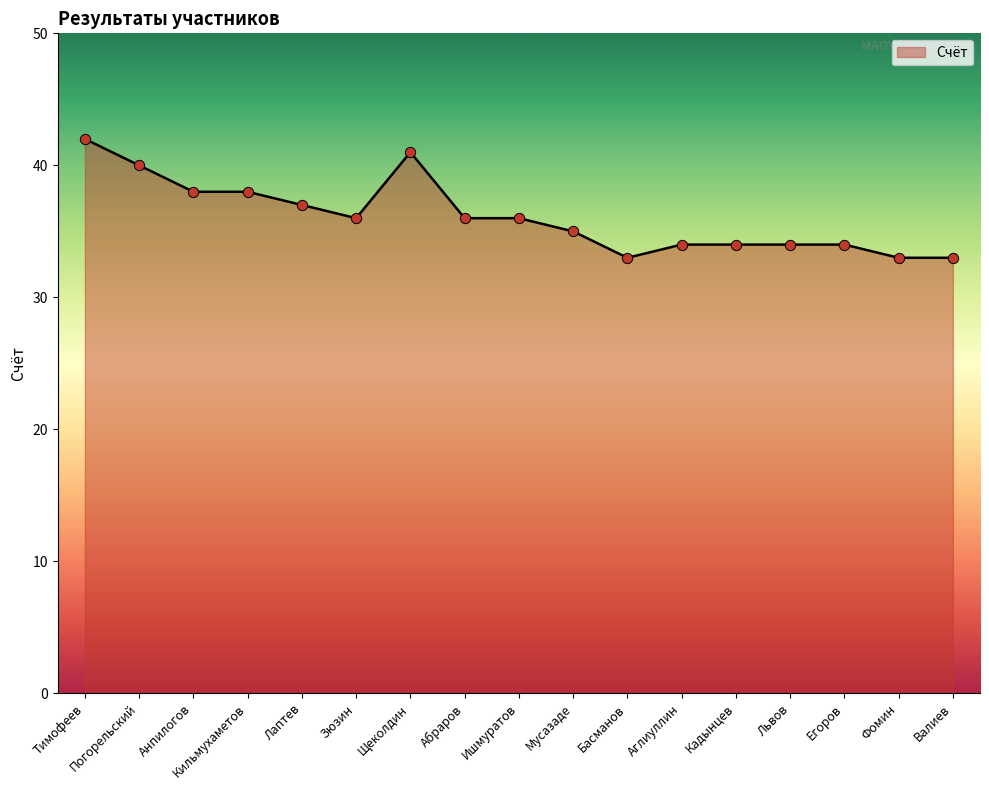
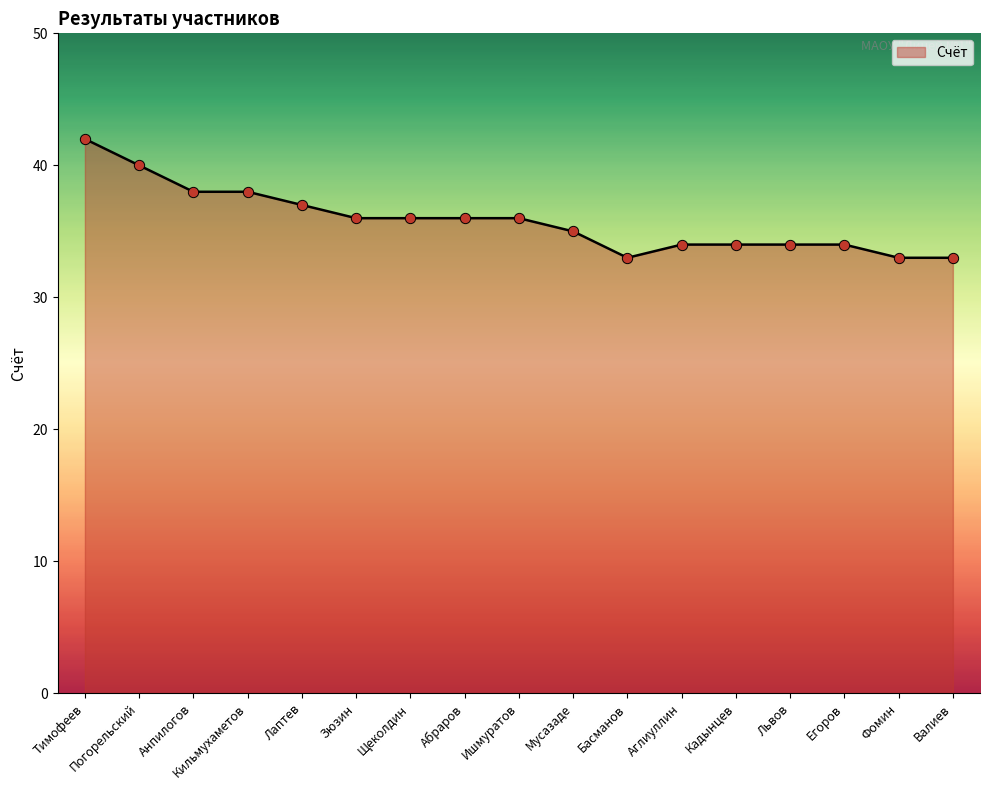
Щеколдин: 41 -> 36
